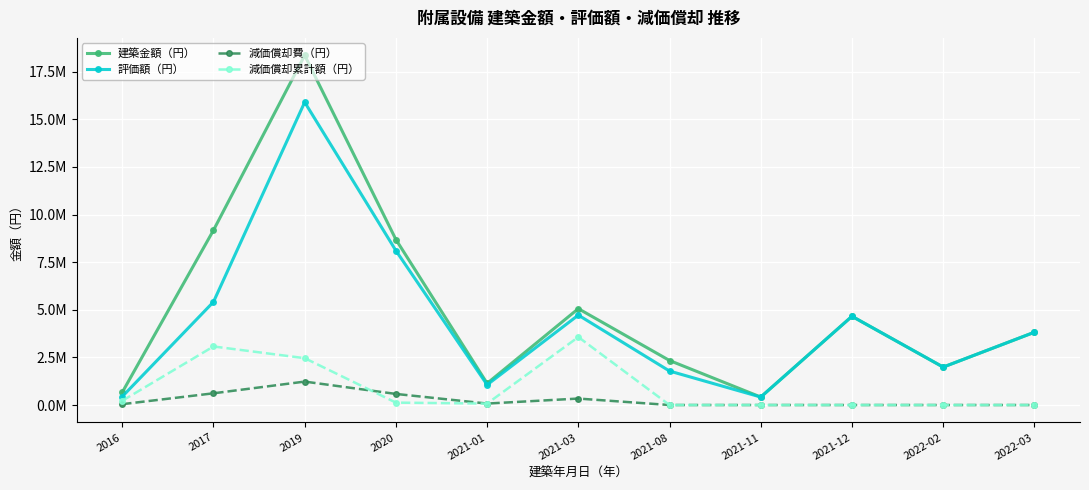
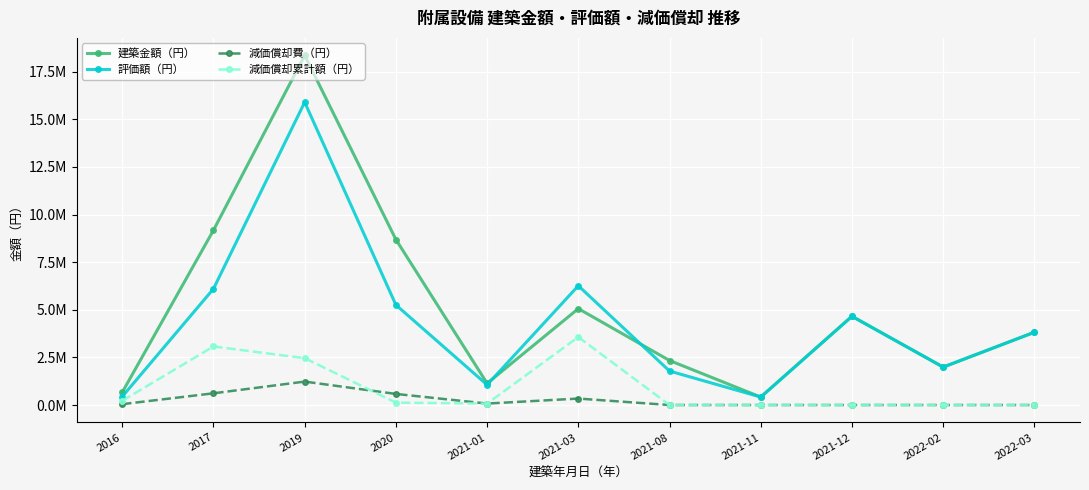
評価額（円）, 2017: 5400000 -> 6100000
評価額（円）, 2020: 8100000 -> 5300000
評価額（円）, 2021-03: 4700000 -> 6300000
